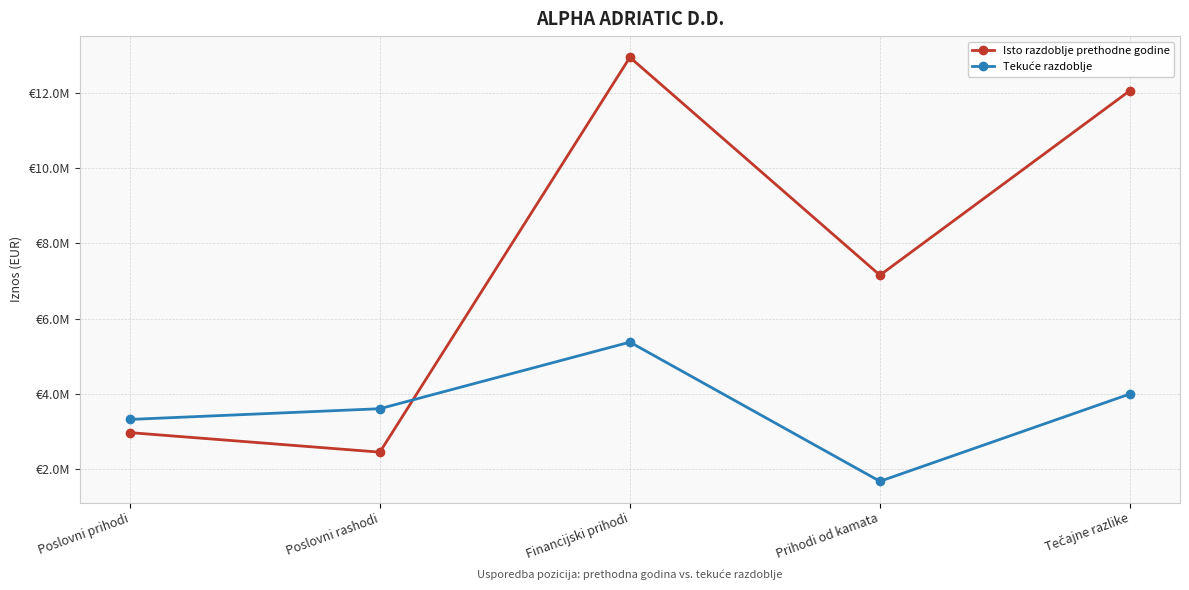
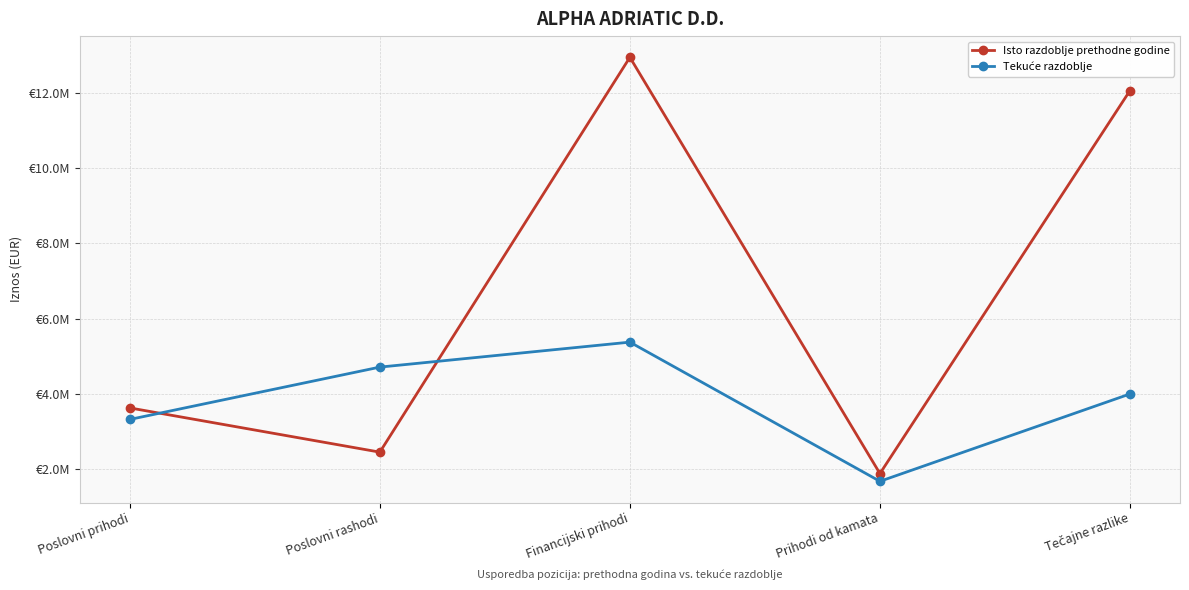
Isto razdoblje prethodne godine, Poslovni prihodi: €3000000 -> €3600000
Tekuće razdoblje, Poslovni rashodi: €3600000 -> €4700000
Isto razdoblje prethodne godine, Prihodi od kamata: €7200000 -> €1900000
